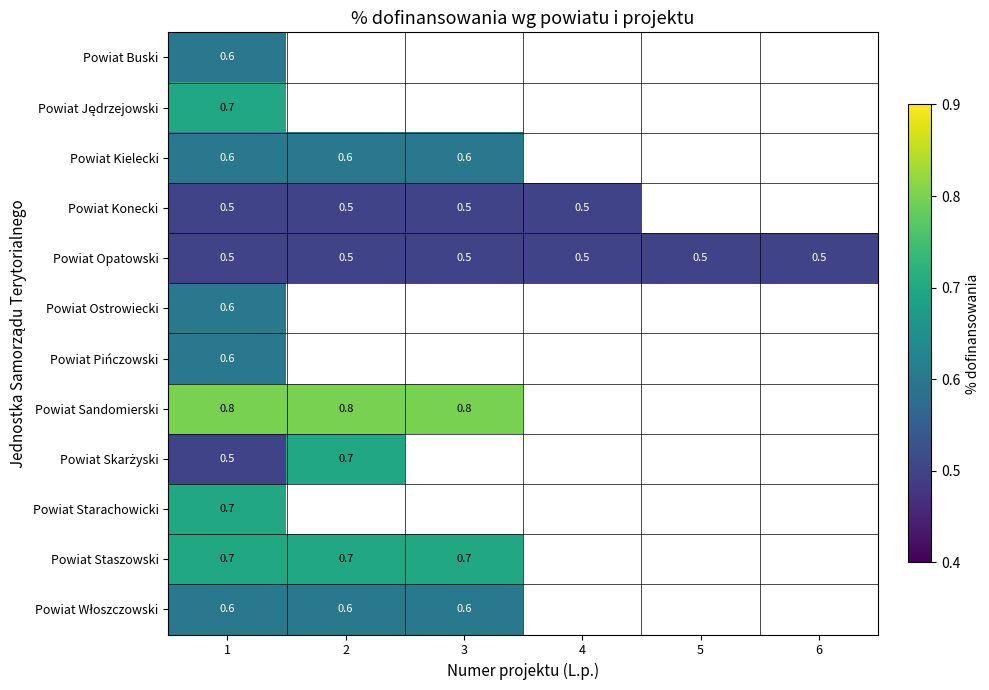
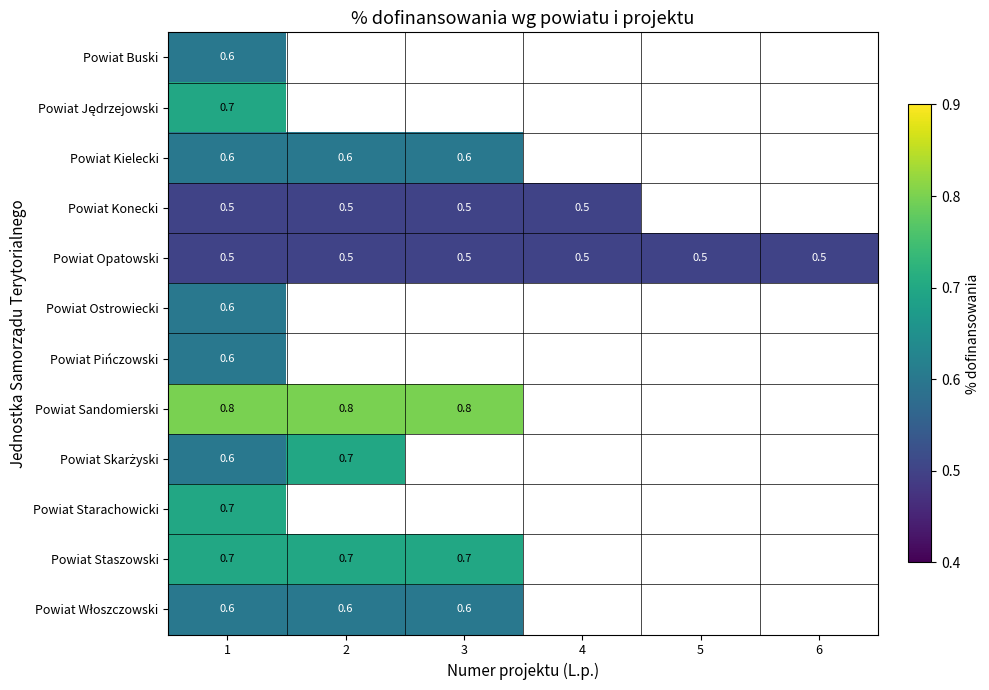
Powiat Skarżyski, 1: 0.5 -> 0.6
